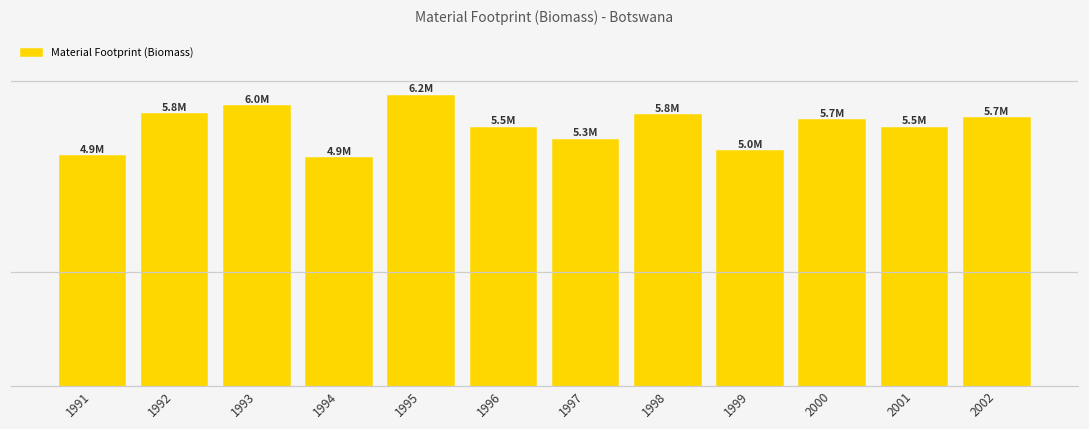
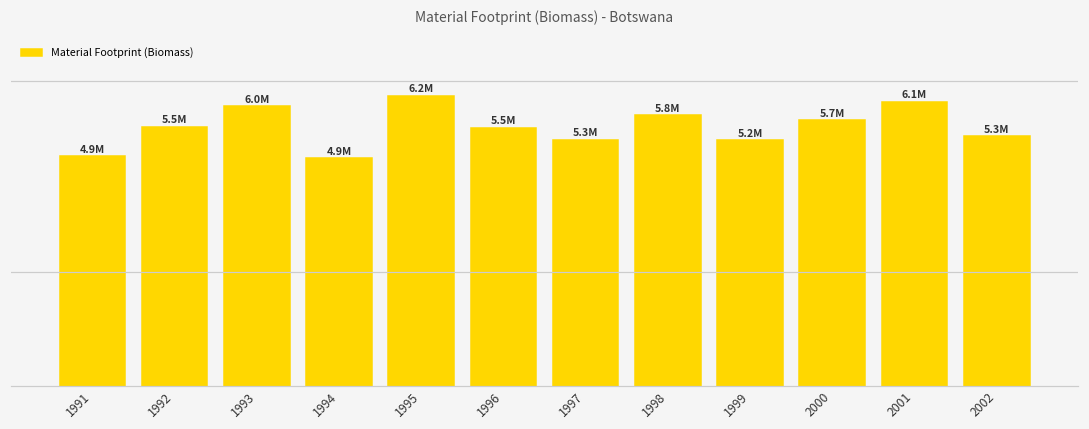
1992: 5.8M -> 5.5M
1999: 5.0M -> 5.2M
2001: 5.5M -> 6.1M
2002: 5.7M -> 5.3M
